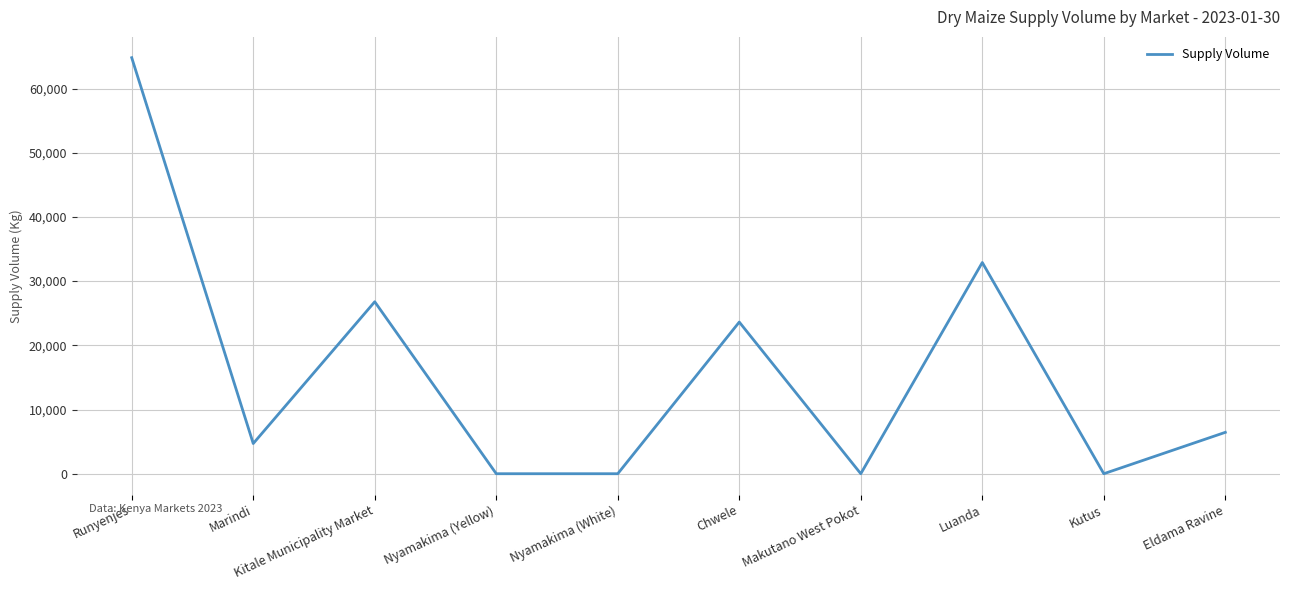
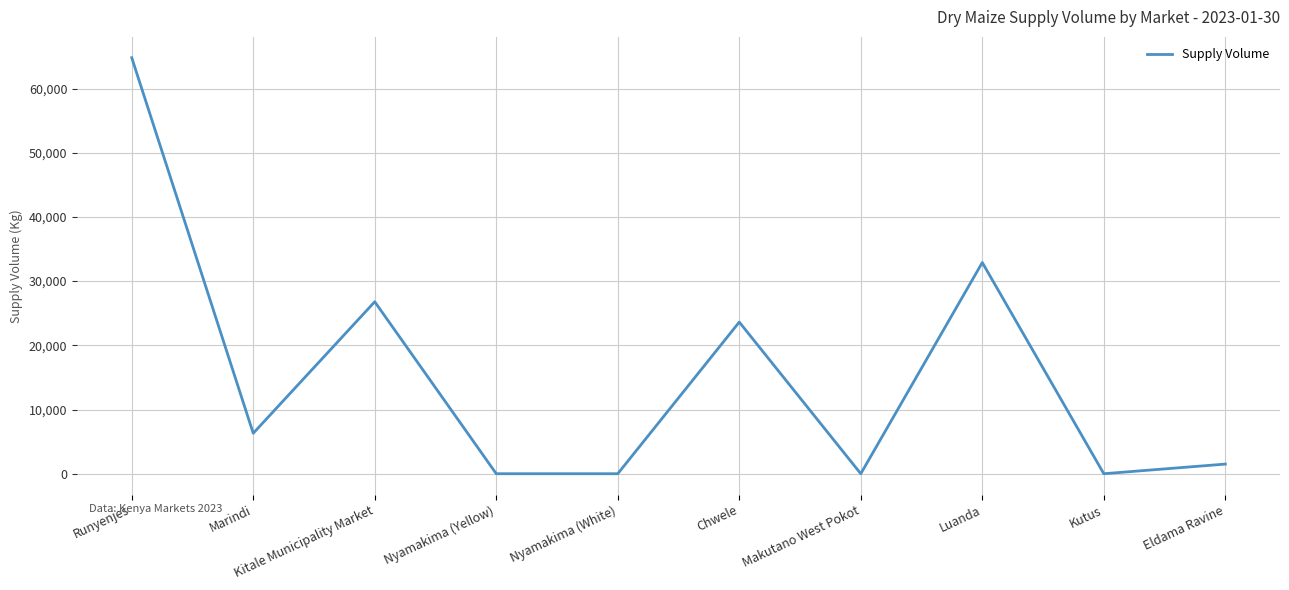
Marindi: 5,000 -> 6,000
Eldama Ravine: 6,000 -> 2,000
